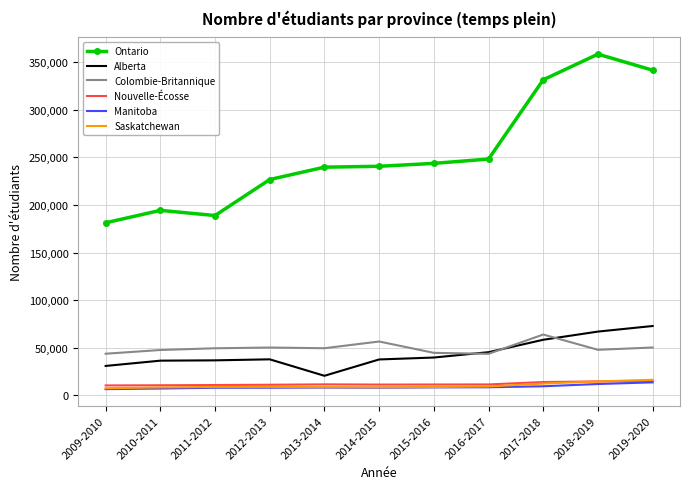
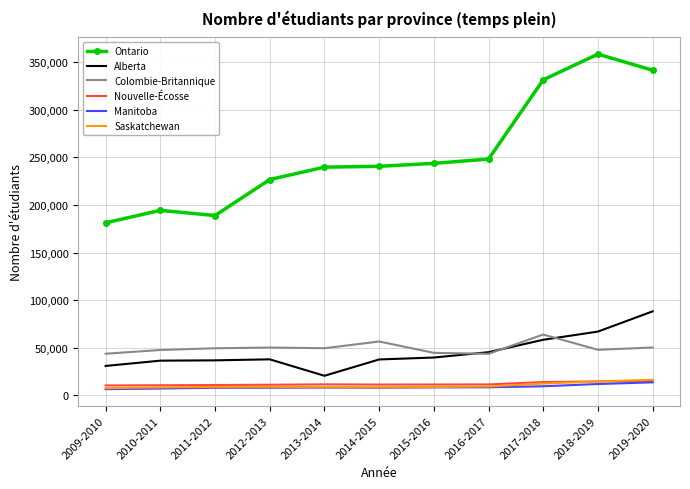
Alberta, 2019-2020: 70,000 -> 90,000
